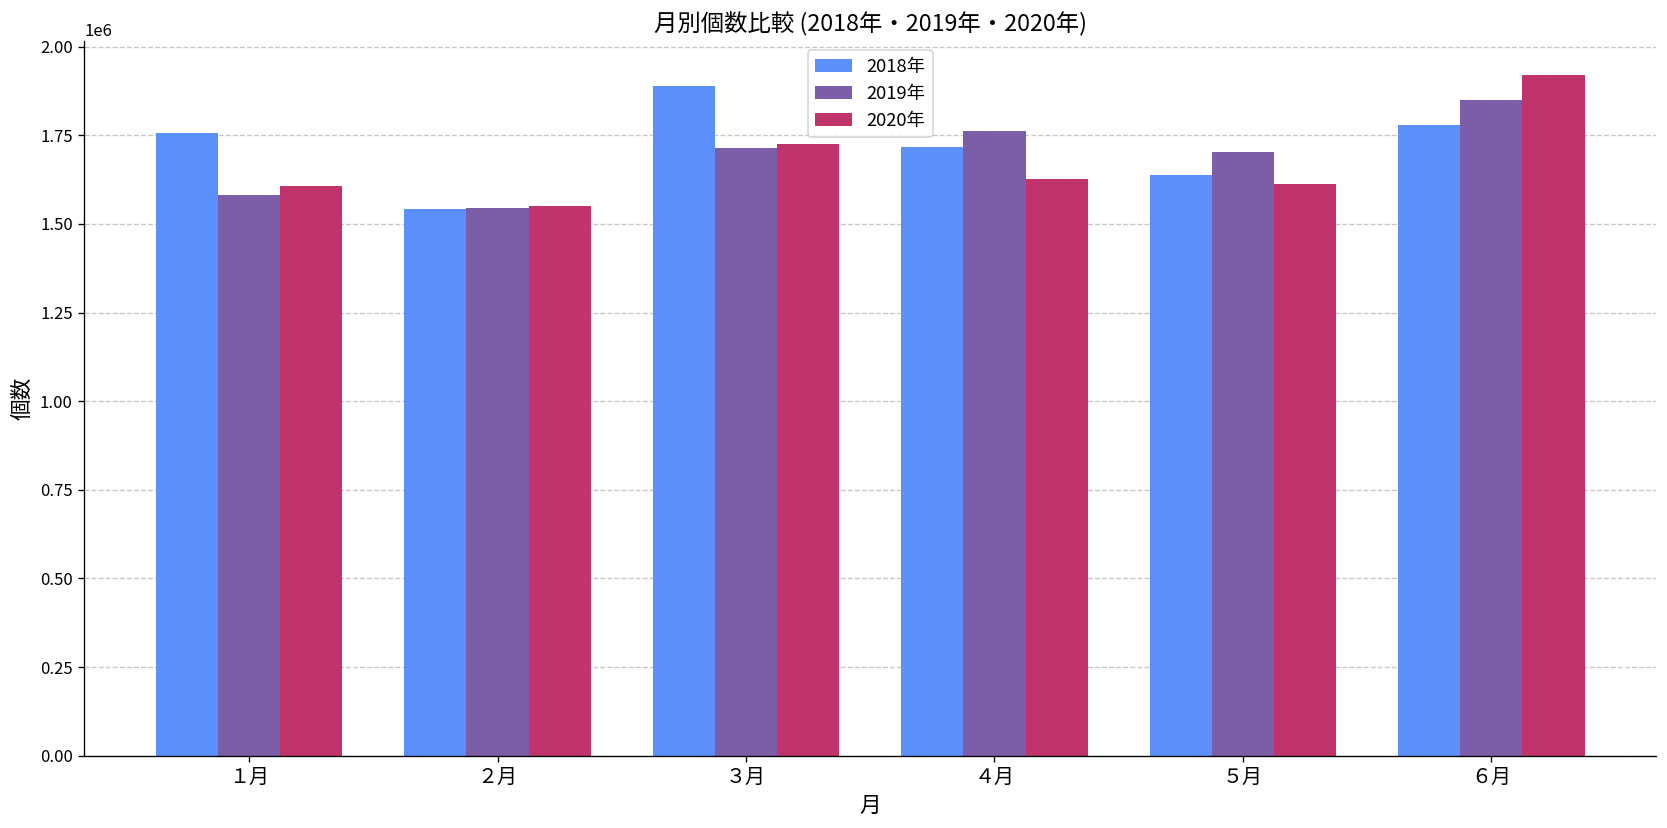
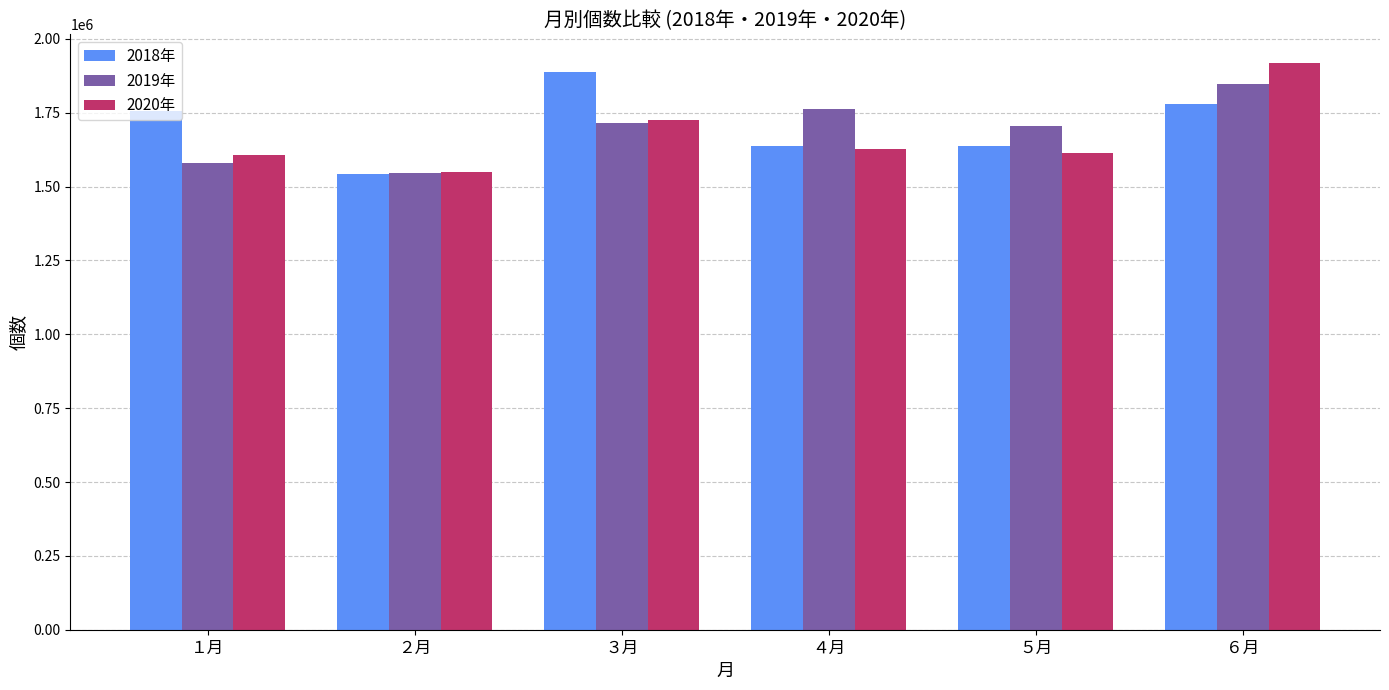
2018年, ４月: 1720000 -> 1640000
